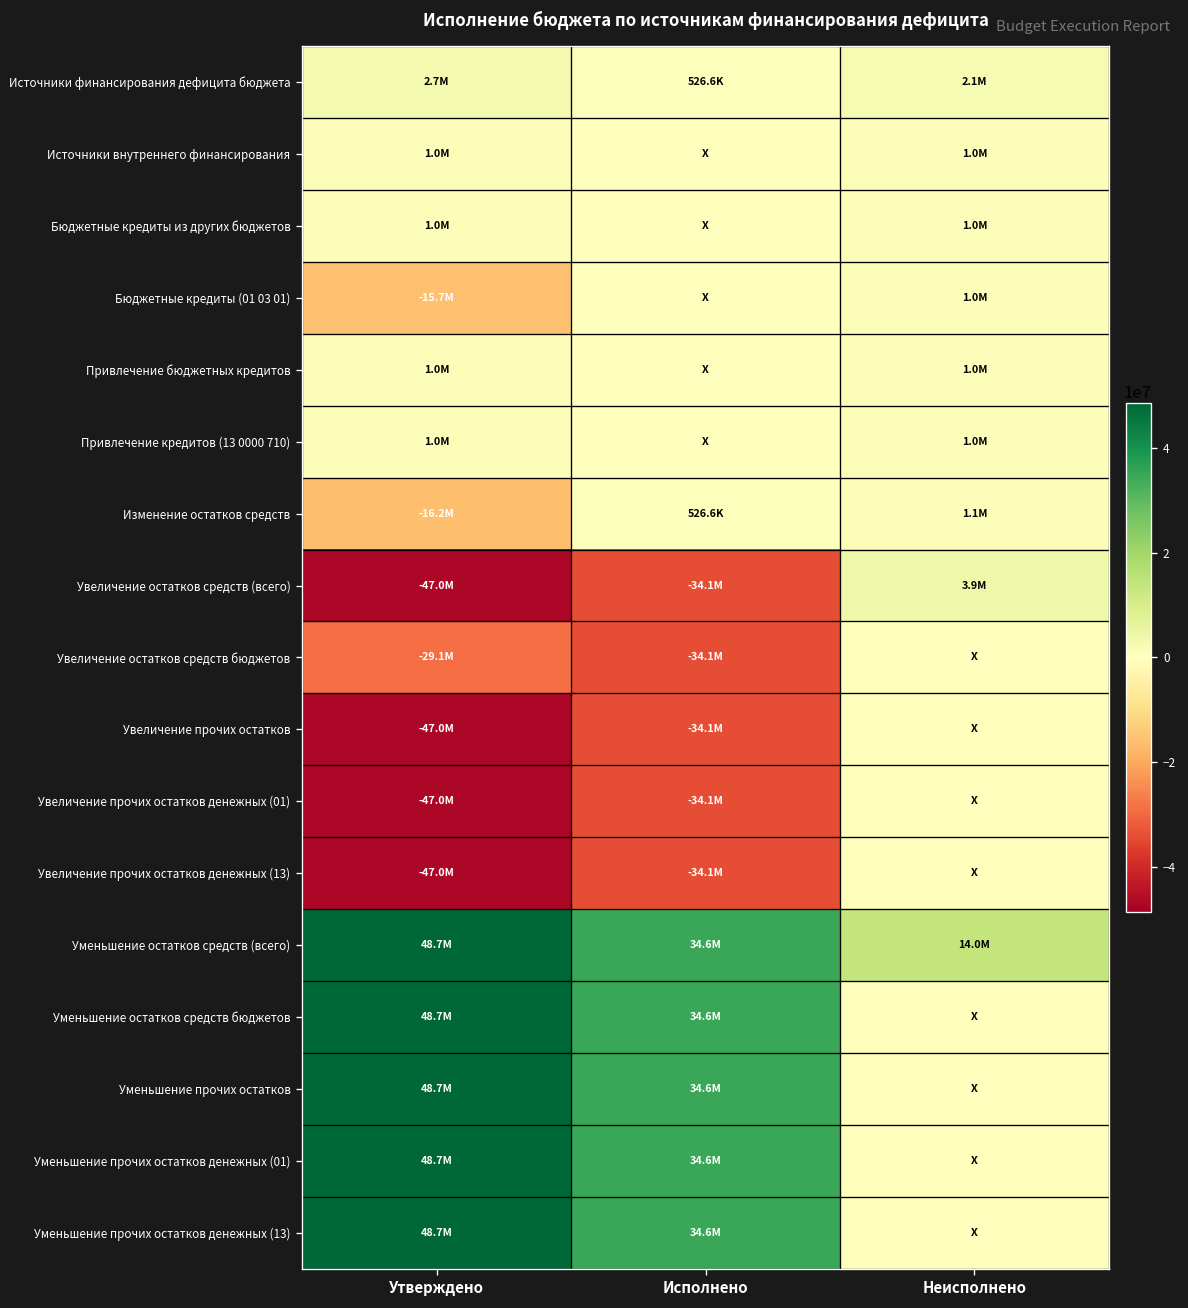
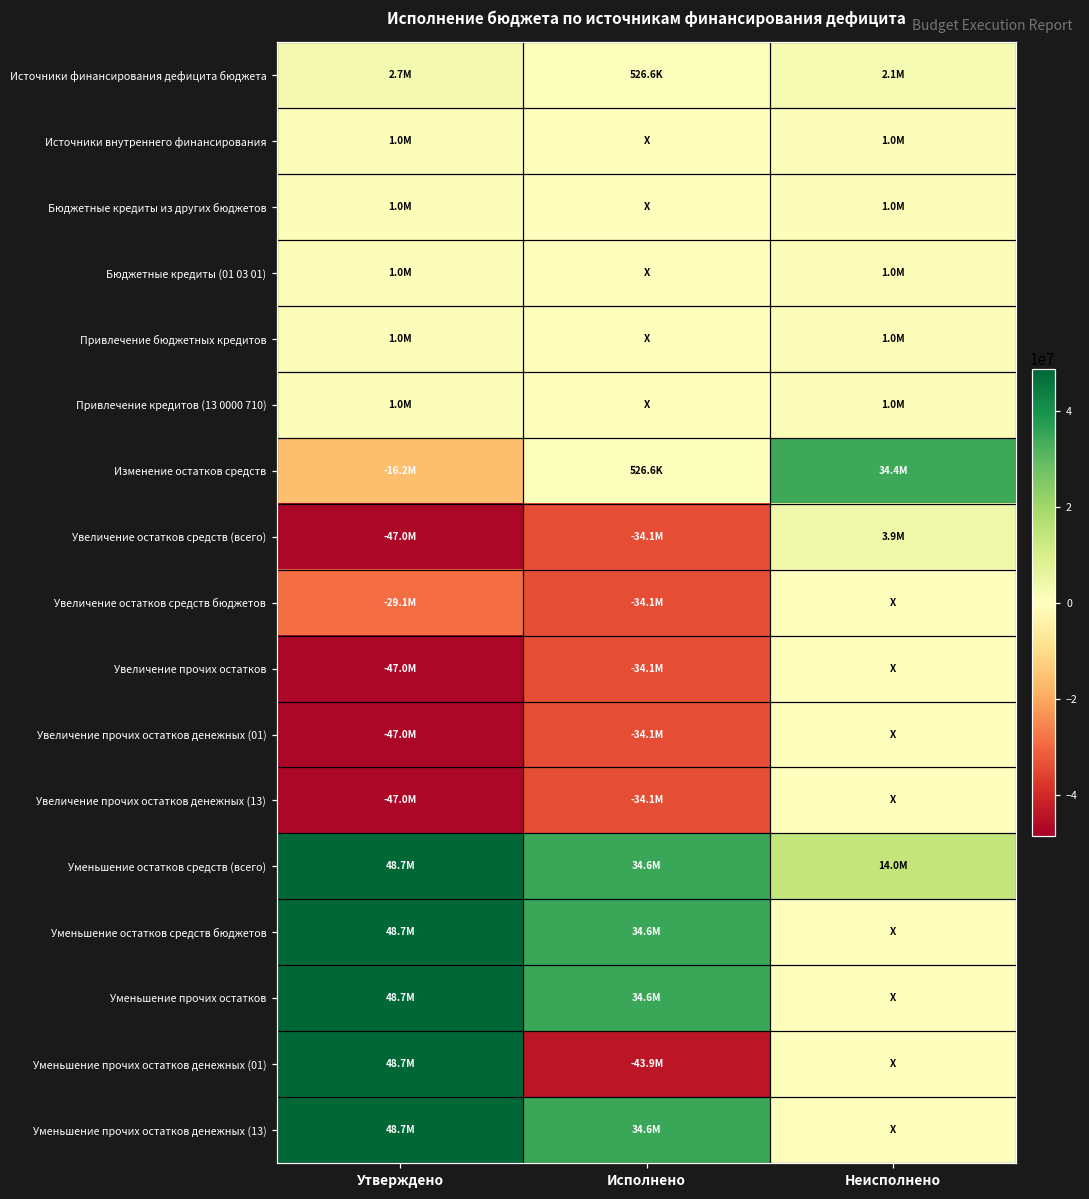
Бюджетные кредиты (01 03 01), Утверждено: -15.7M -> 1.0M
Изменение остатков средств, Неисполнено: 1.1M -> 34.4M
Уменьшение прочих остатков денежных (01), Исполнено: 34.6M -> -43.9M
